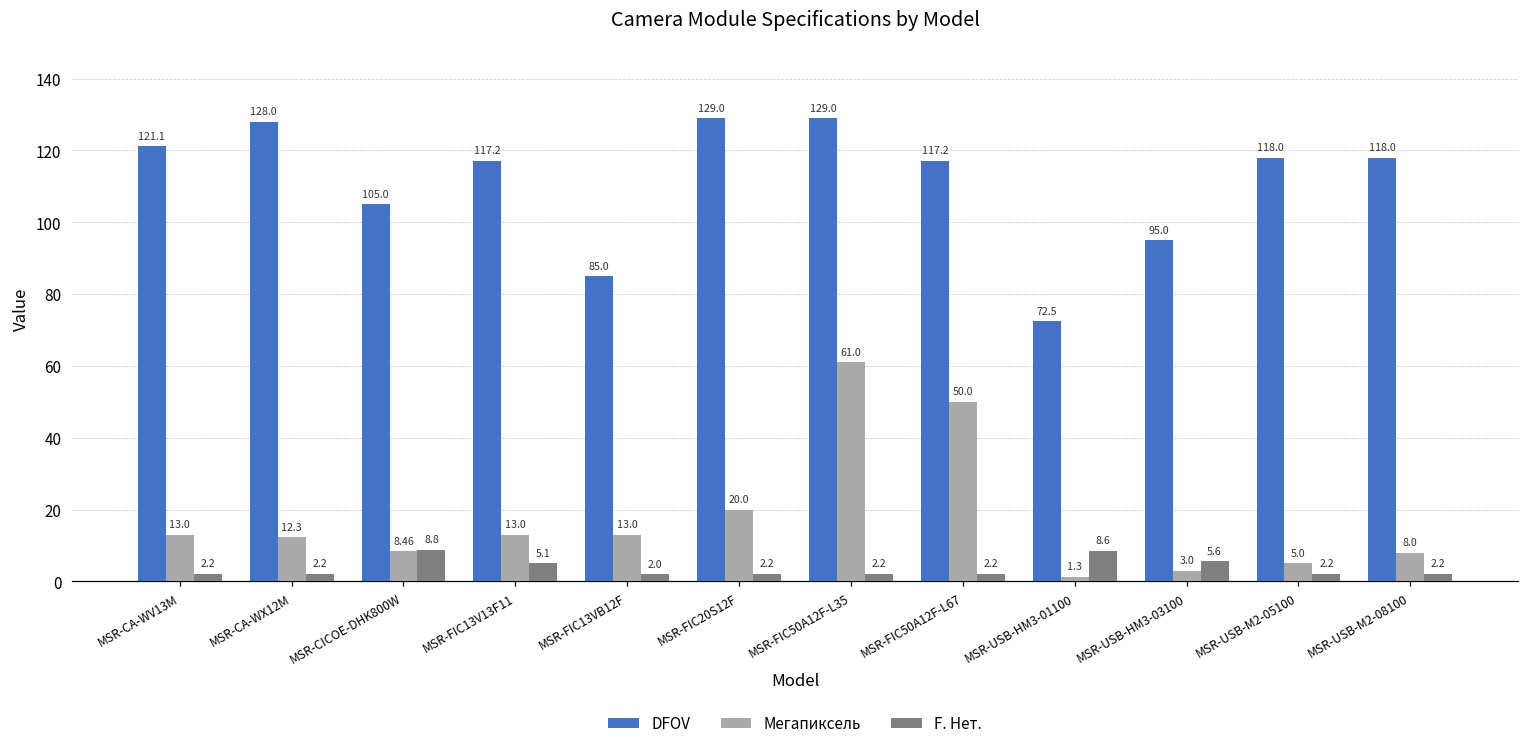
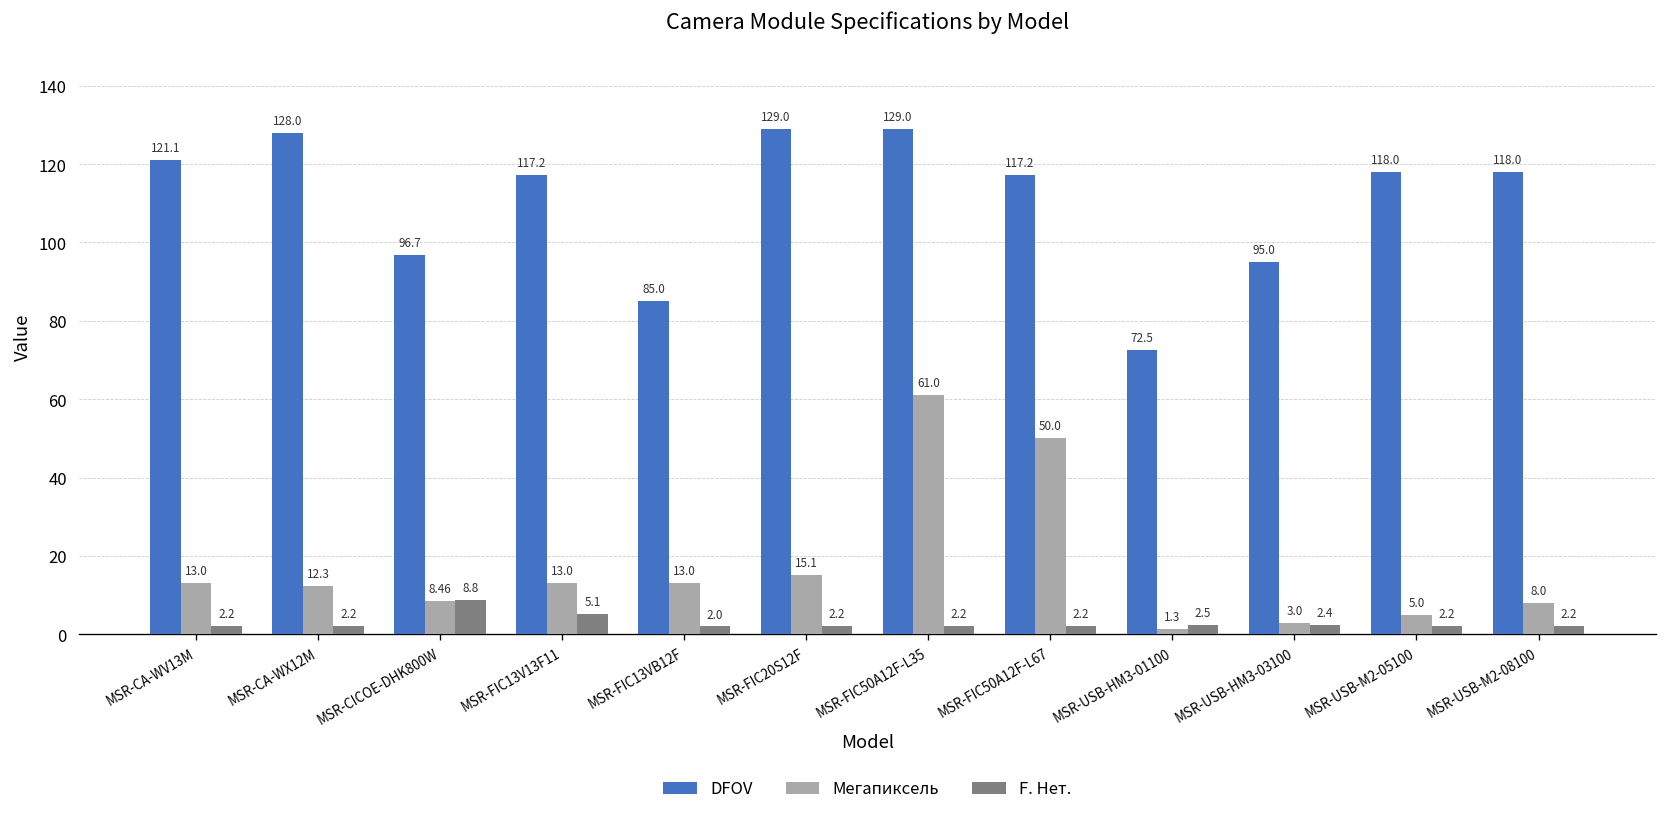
DFOV, MSR-CICOE-DHK800W: 105.0 -> 96.7
Мегапиксель, MSR-FIC20S12F: 20.0 -> 15.1
F. Нет., MSR-USB-HM3-01100: 8.6 -> 2.5
F. Нет., MSR-USB-HM3-03100: 5.6 -> 2.4
